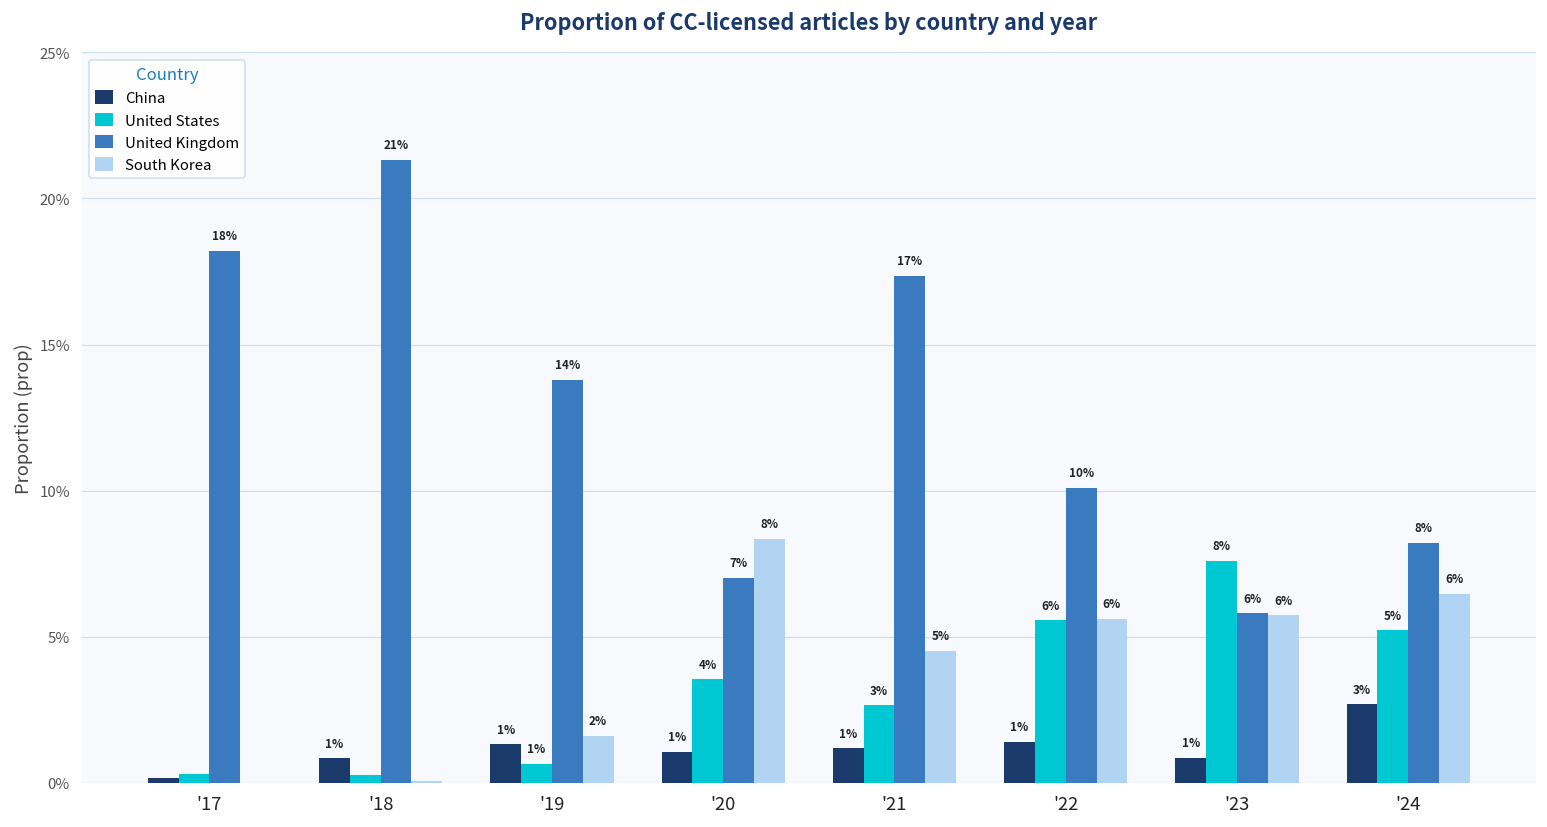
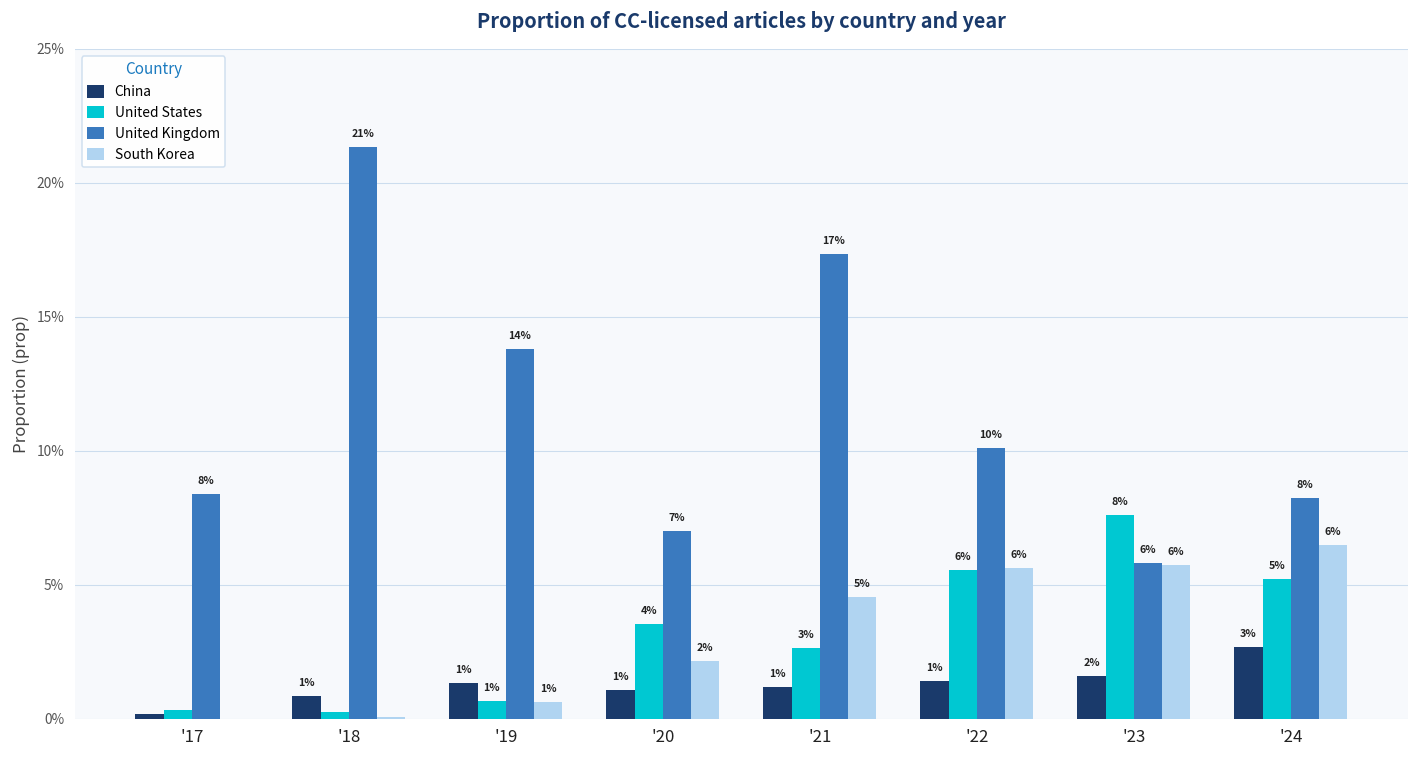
United Kingdom, '17: 18% -> 8%
South Korea, '19: 2% -> 1%
South Korea, '20: 8% -> 2%
China, '23: 1% -> 2%
